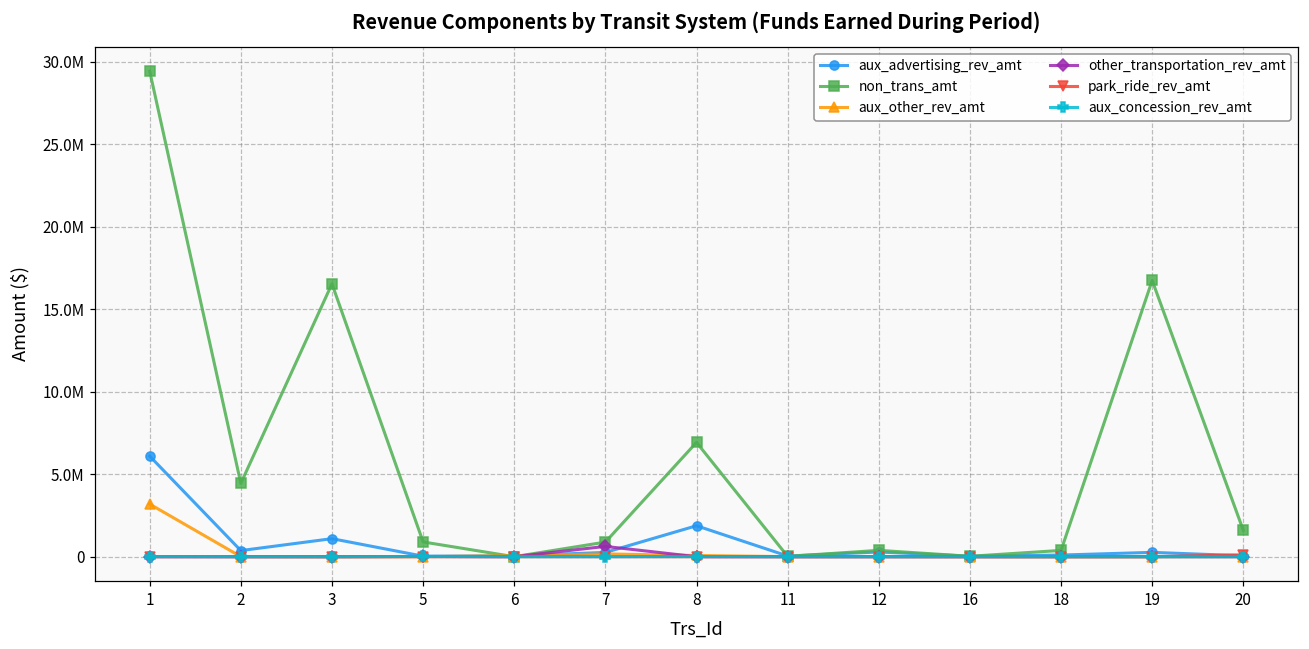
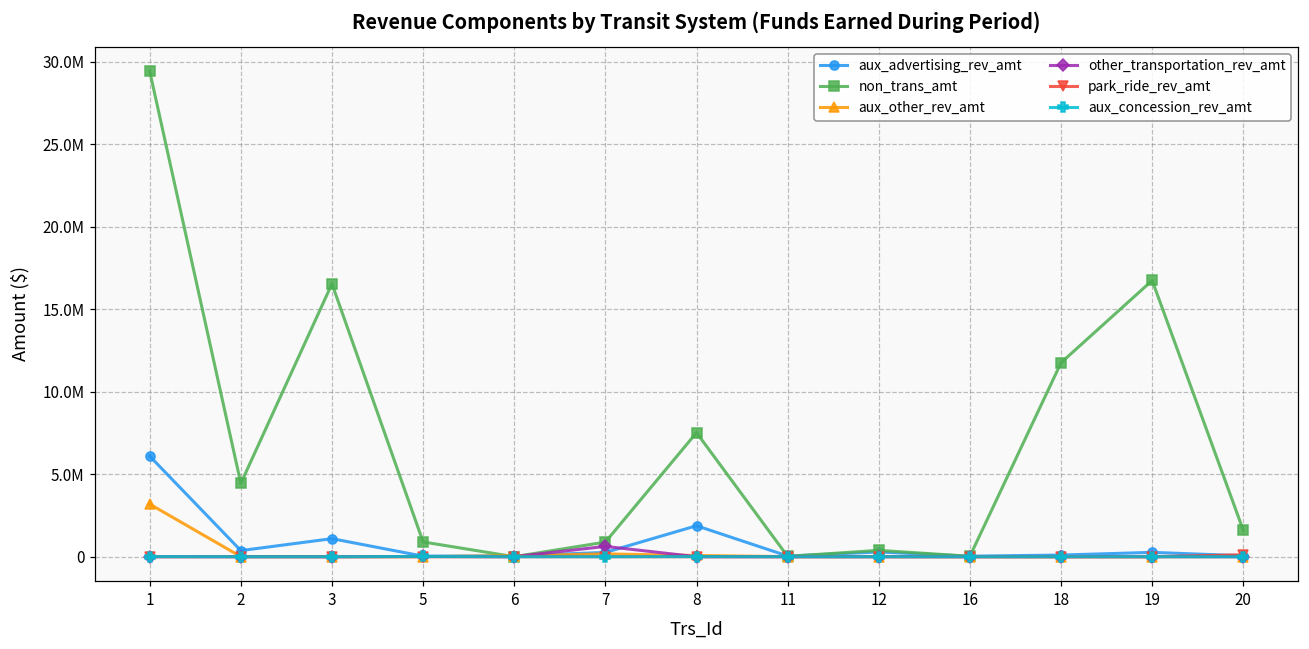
non_trans_amt, 8: 6900000 -> 7500000
non_trans_amt, 18: 400000 -> 11800000
